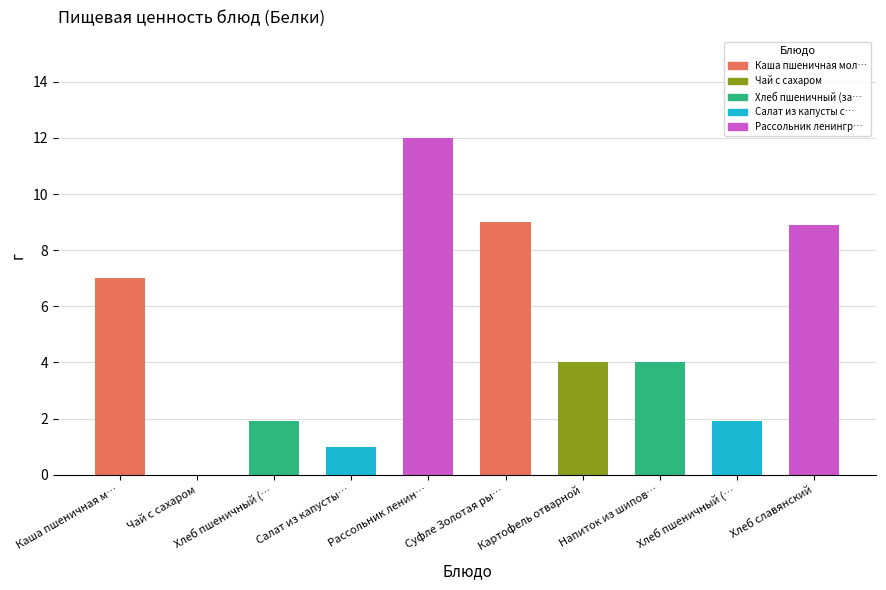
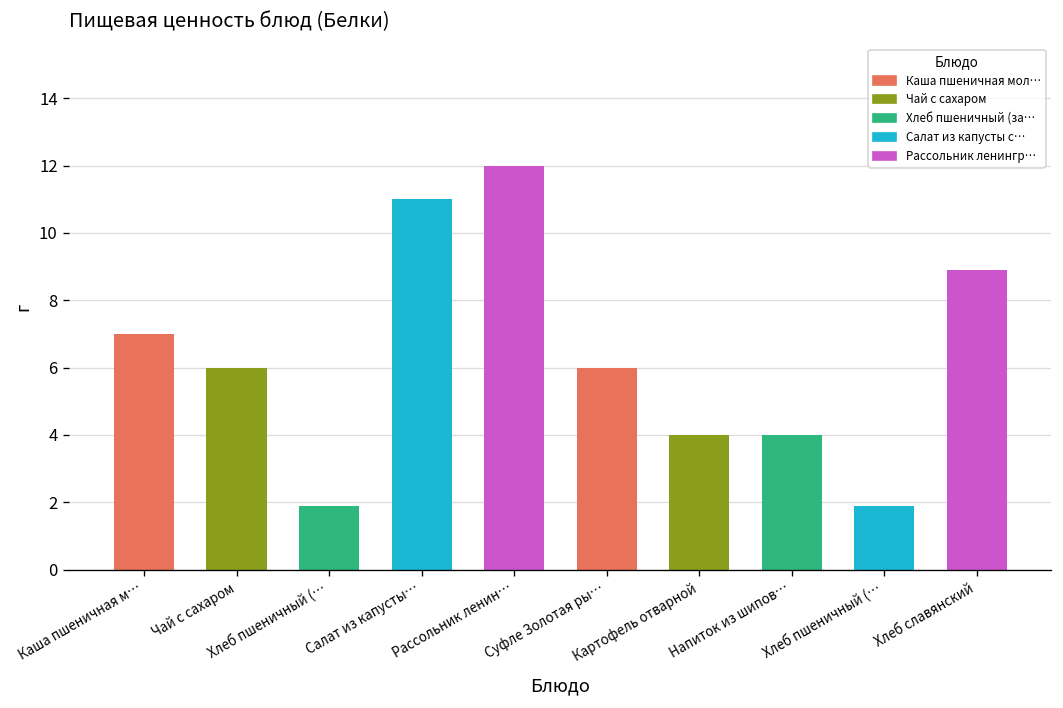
Чай с сахаром: 0 -> 6
Салат из капусты…: 1 -> 11
Суфле Золотая ры…: 9 -> 6
